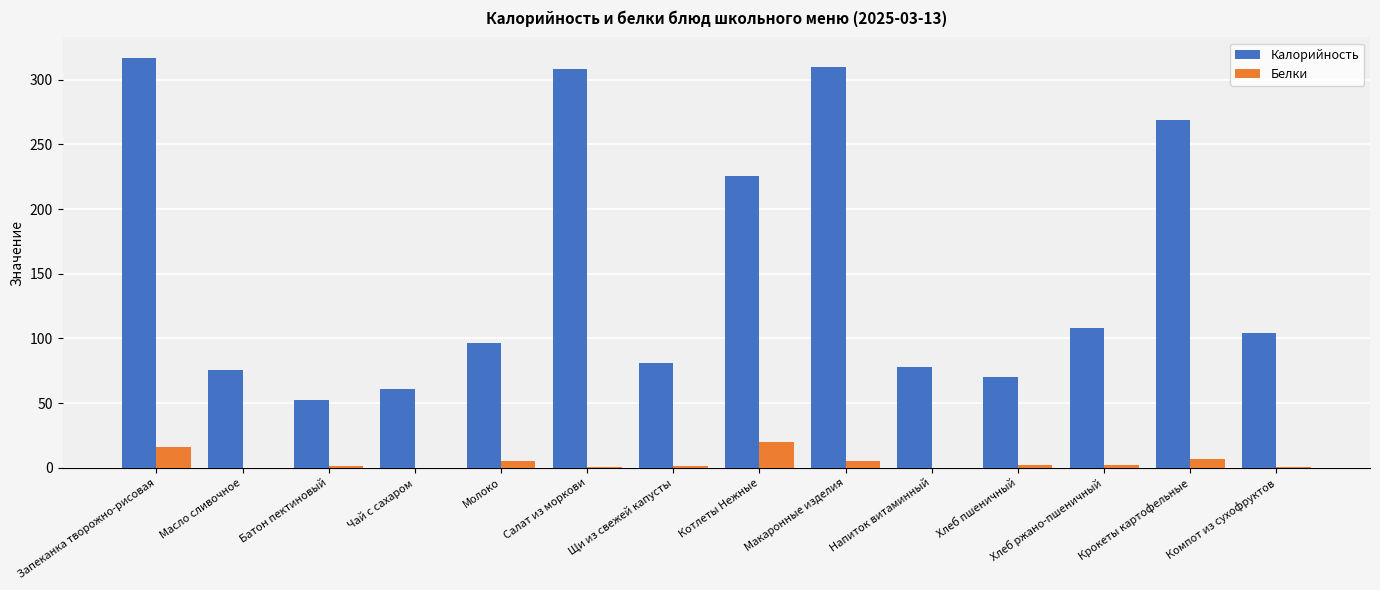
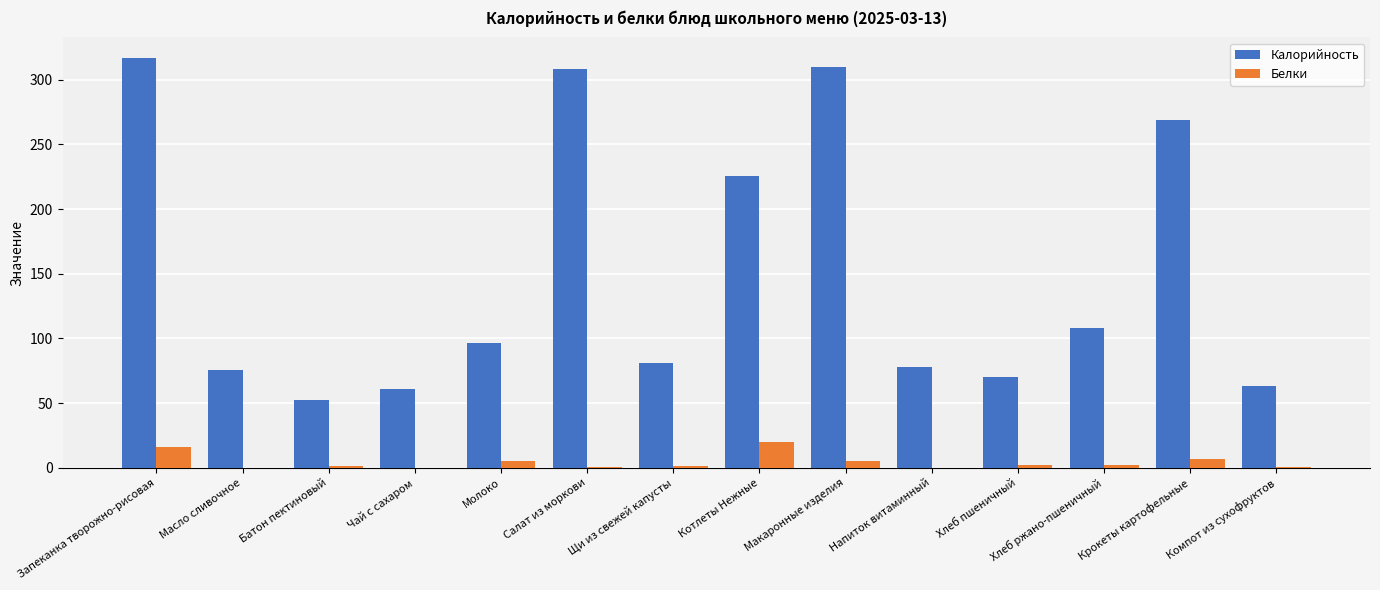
Калорийность, Компот из сухофруктов: 104 -> 63
